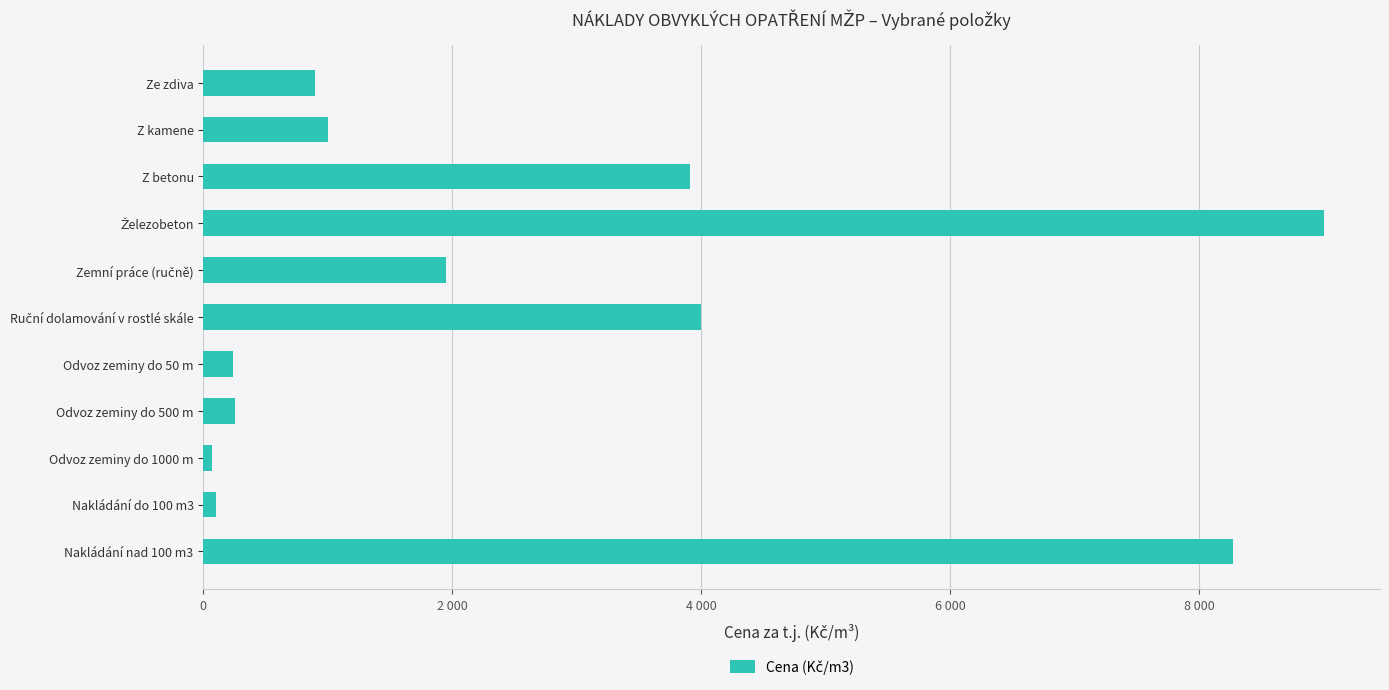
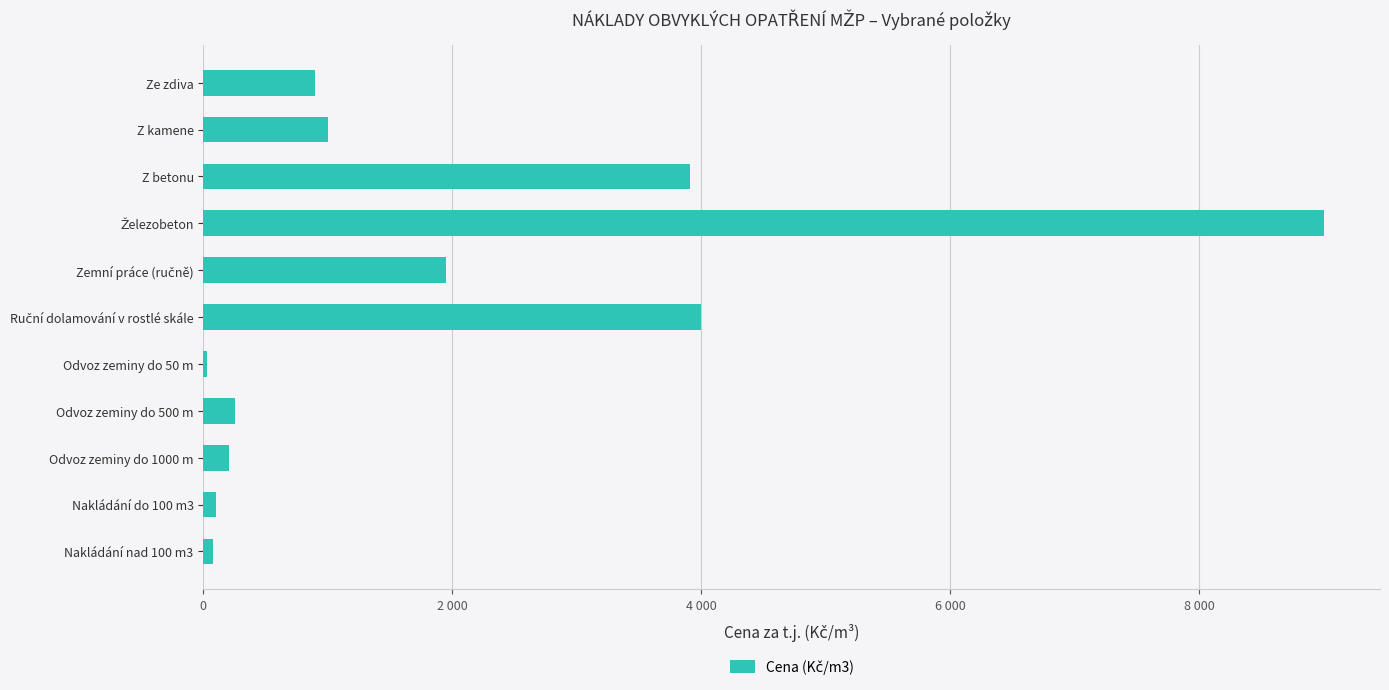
Odvoz zeminy do 50 m: 240 -> 30
Odvoz zeminy do 1000 m: 70 -> 210
Nakládání nad 100 m3: 8270 -> 80
